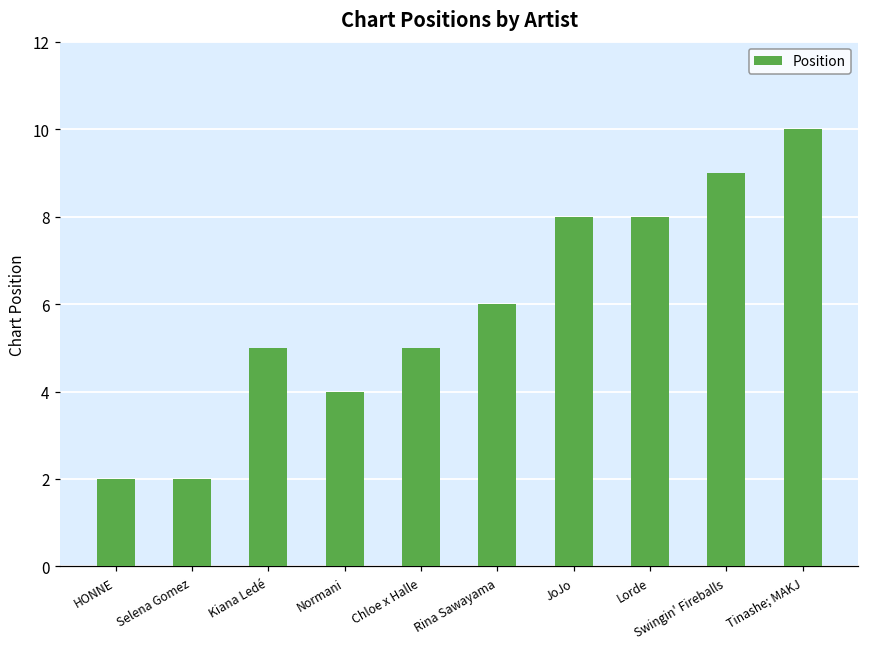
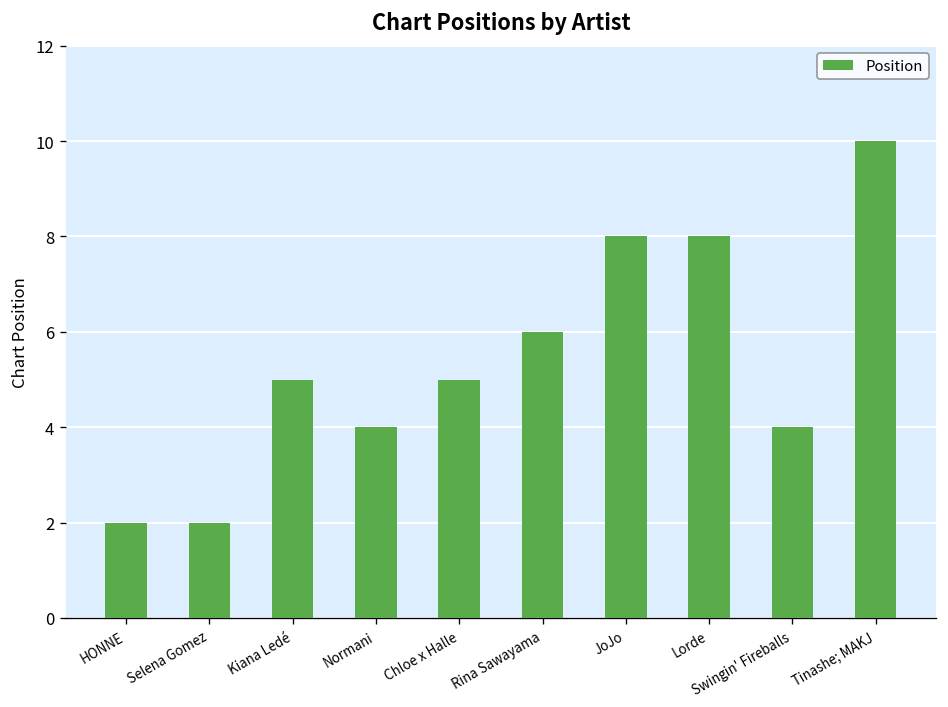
Swingin' Fireballs: 9 -> 4
